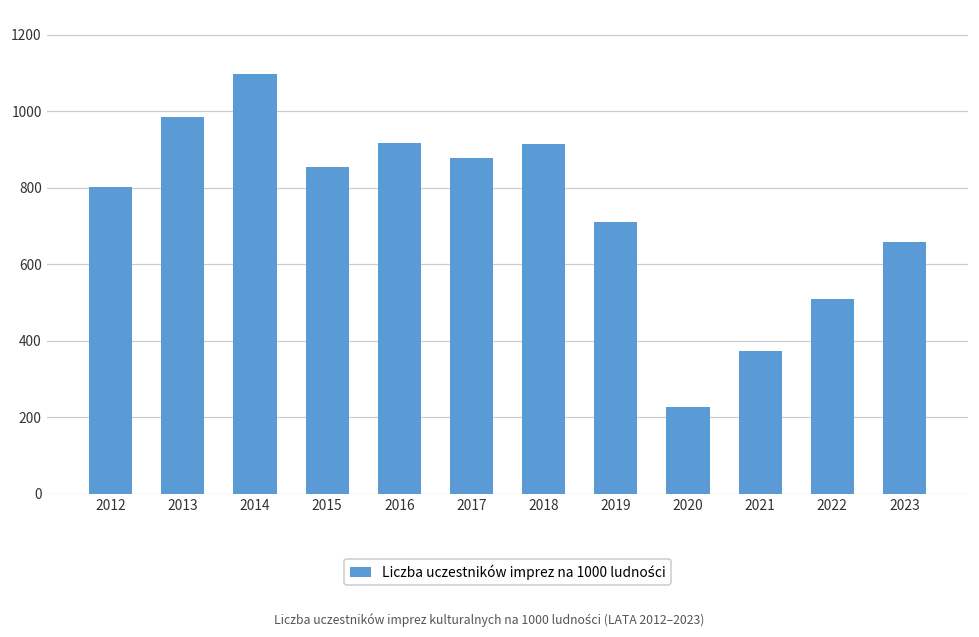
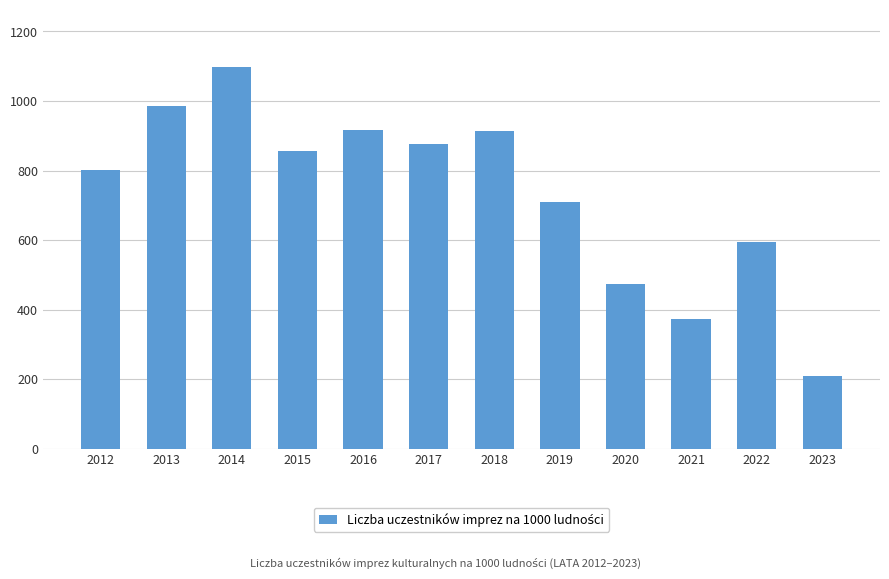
2020: 230 -> 470
2022: 510 -> 600
2023: 660 -> 210
